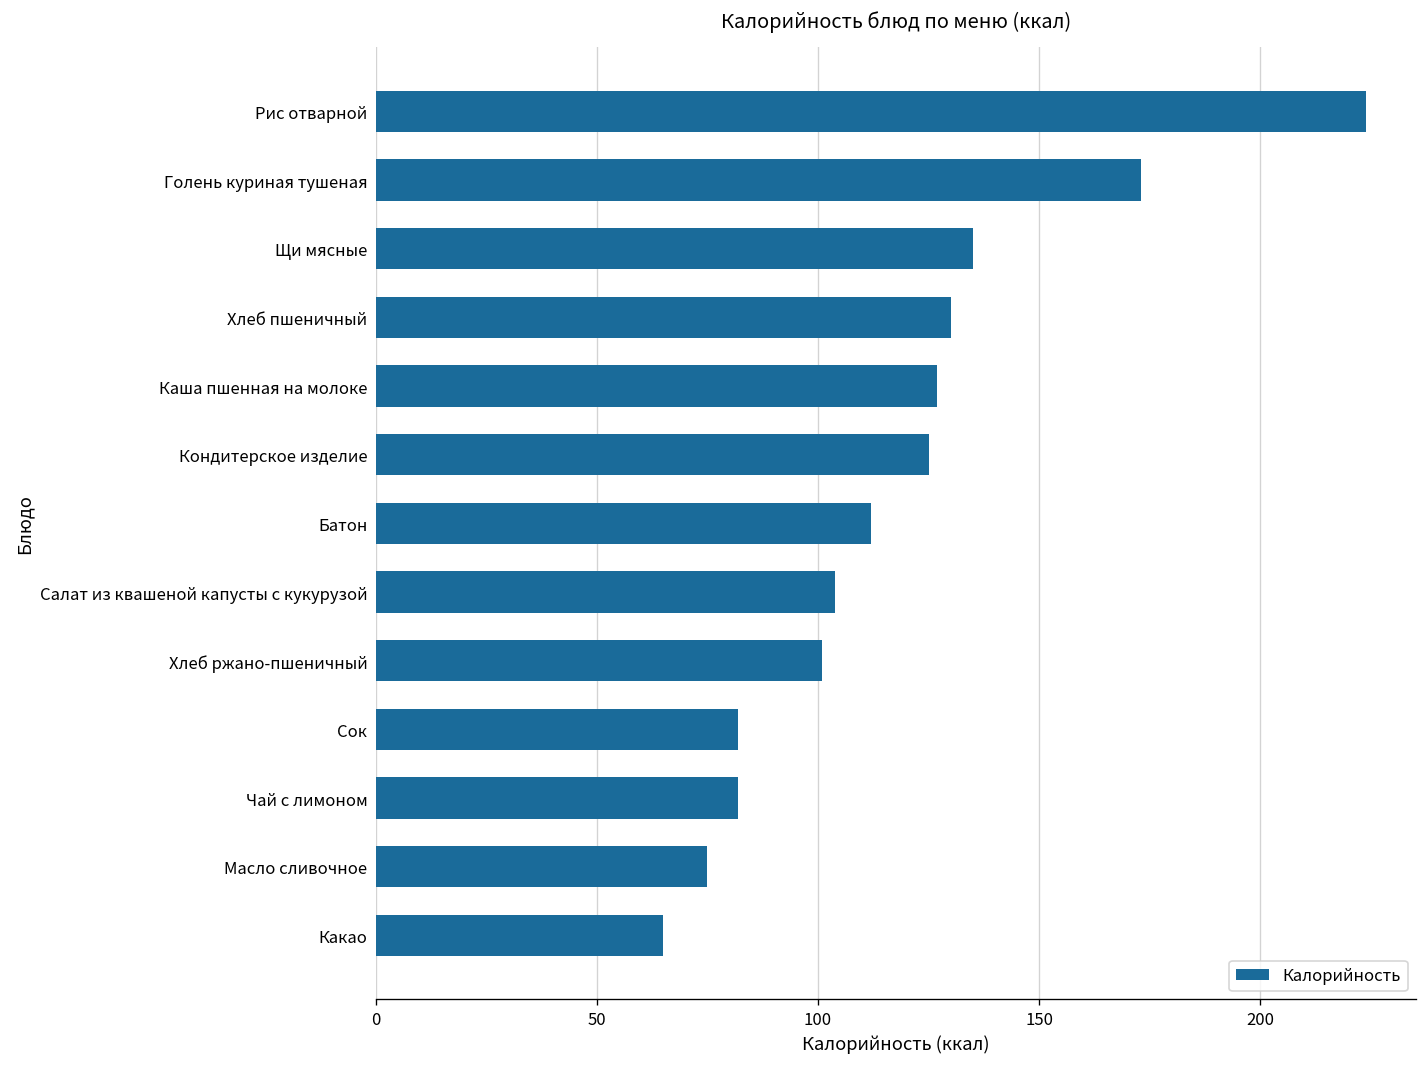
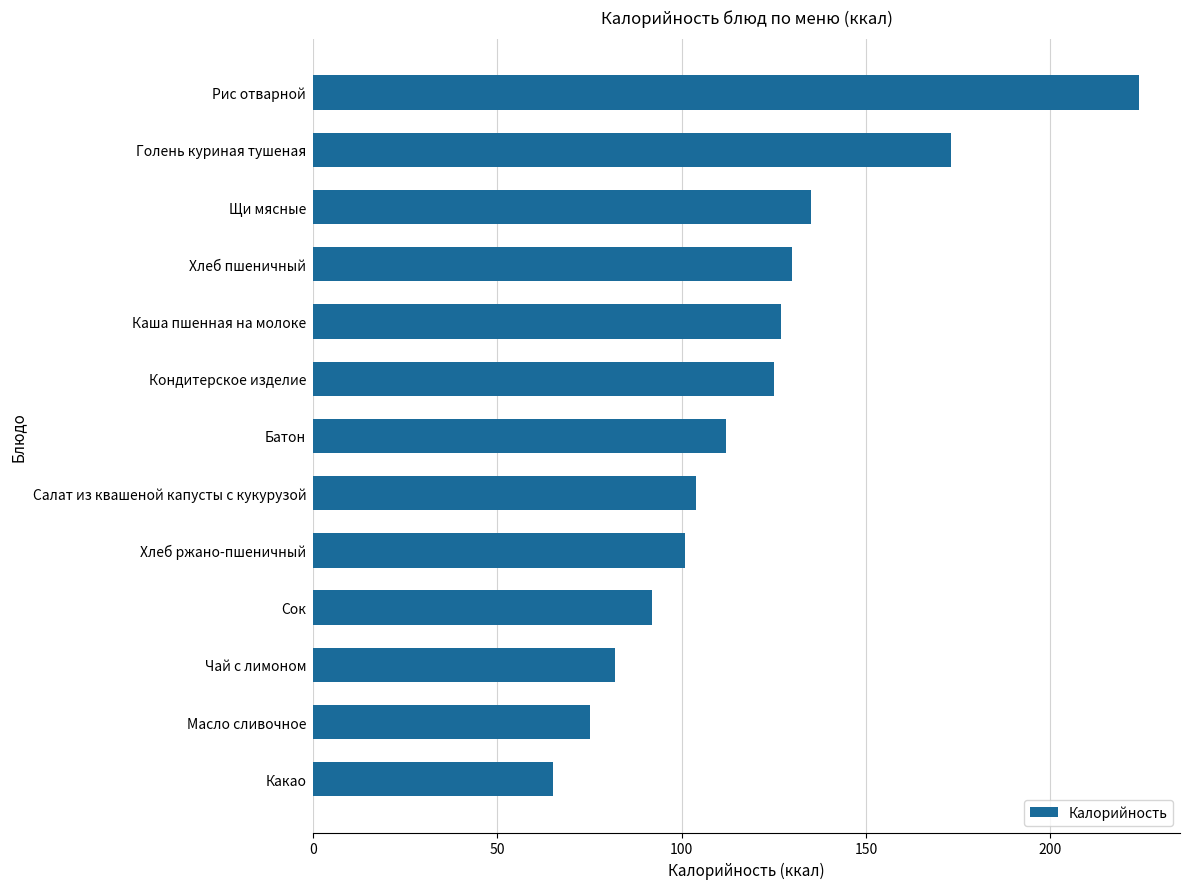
Сок: 82 -> 92
